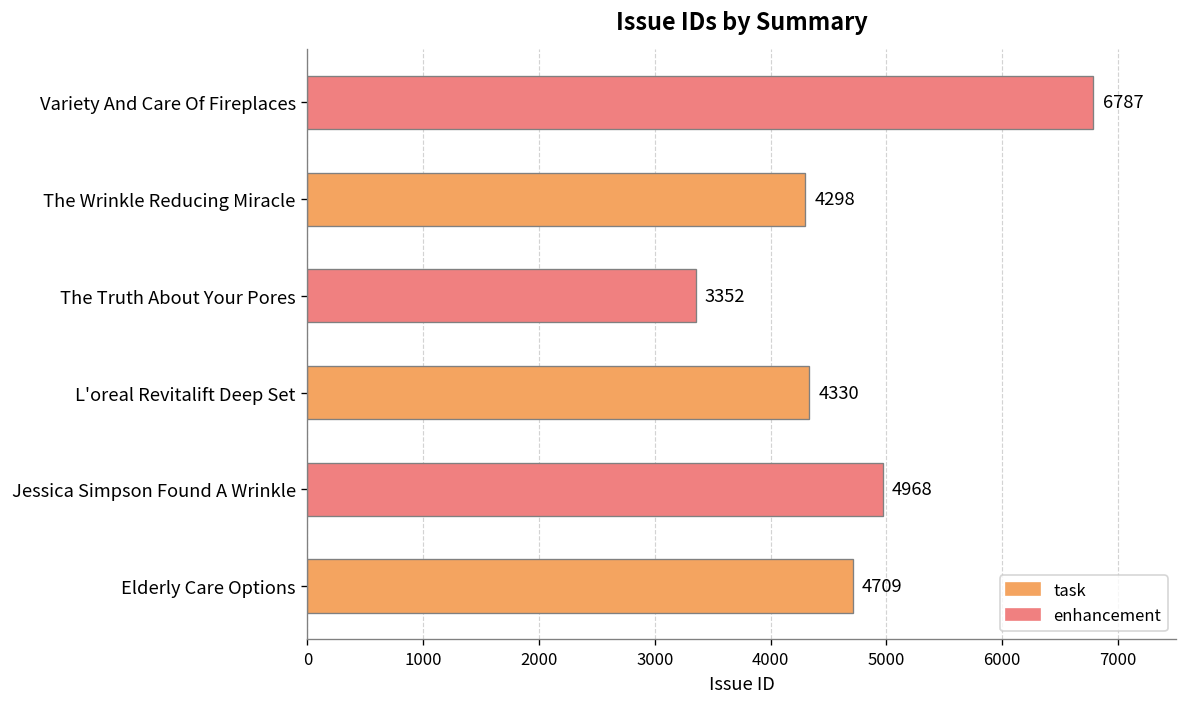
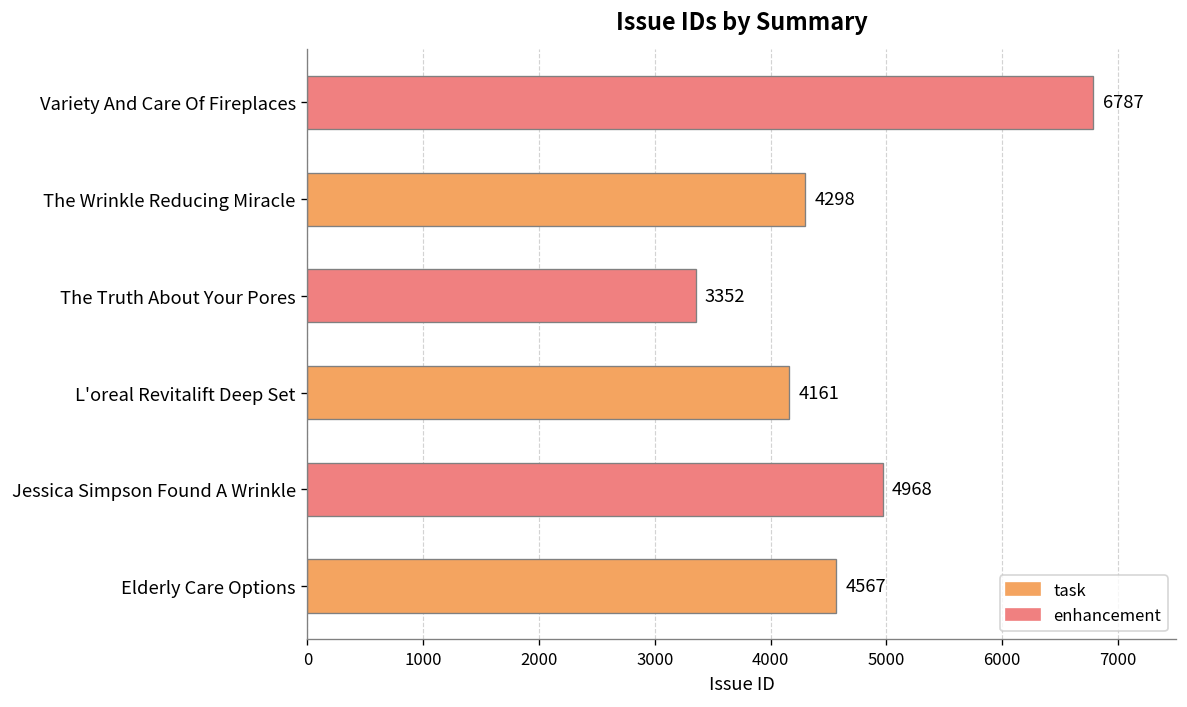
L'oreal Revitalift Deep Set: 4330 -> 4161
Elderly Care Options: 4709 -> 4567
